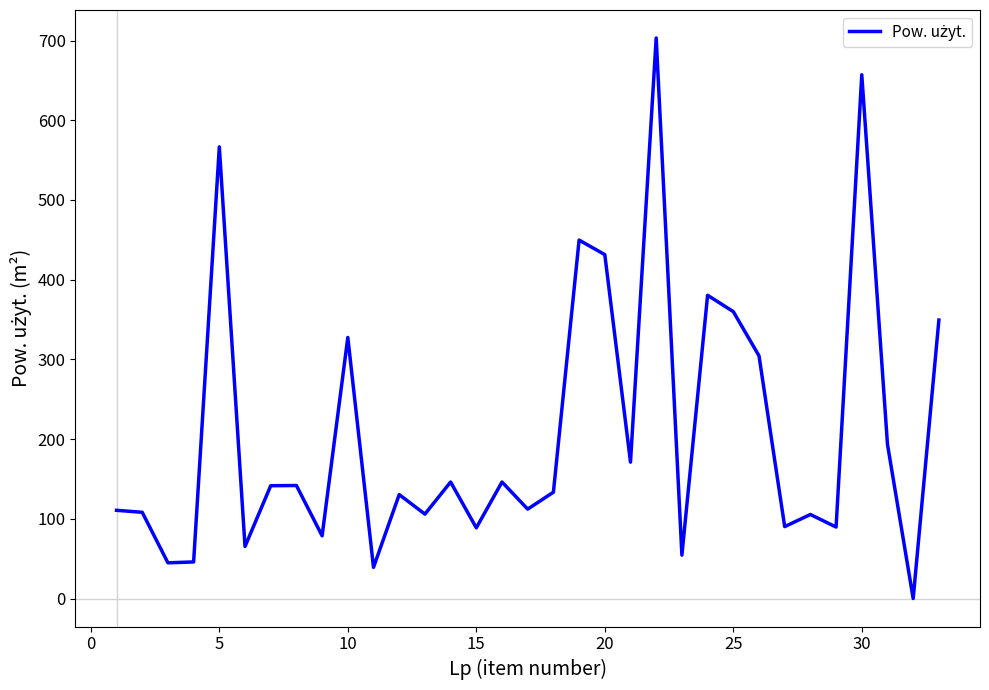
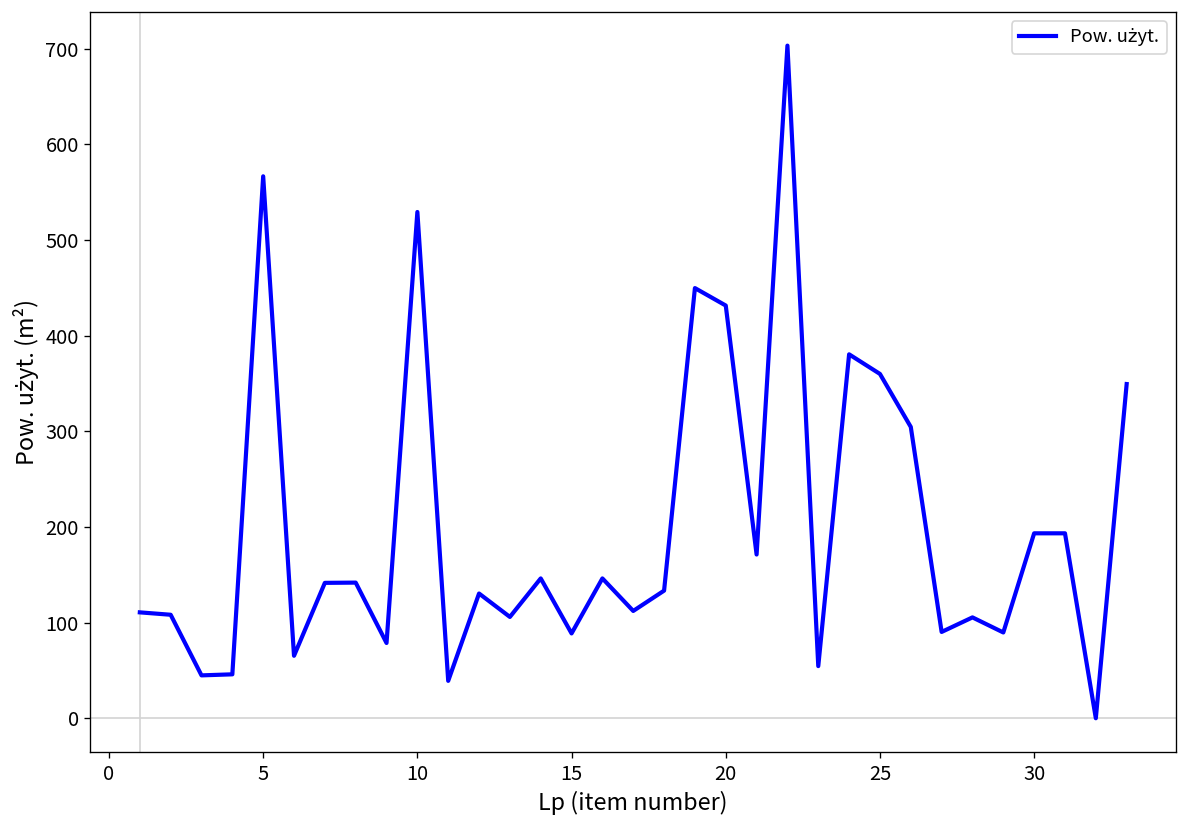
10: 330 -> 530
30: 660 -> 190
